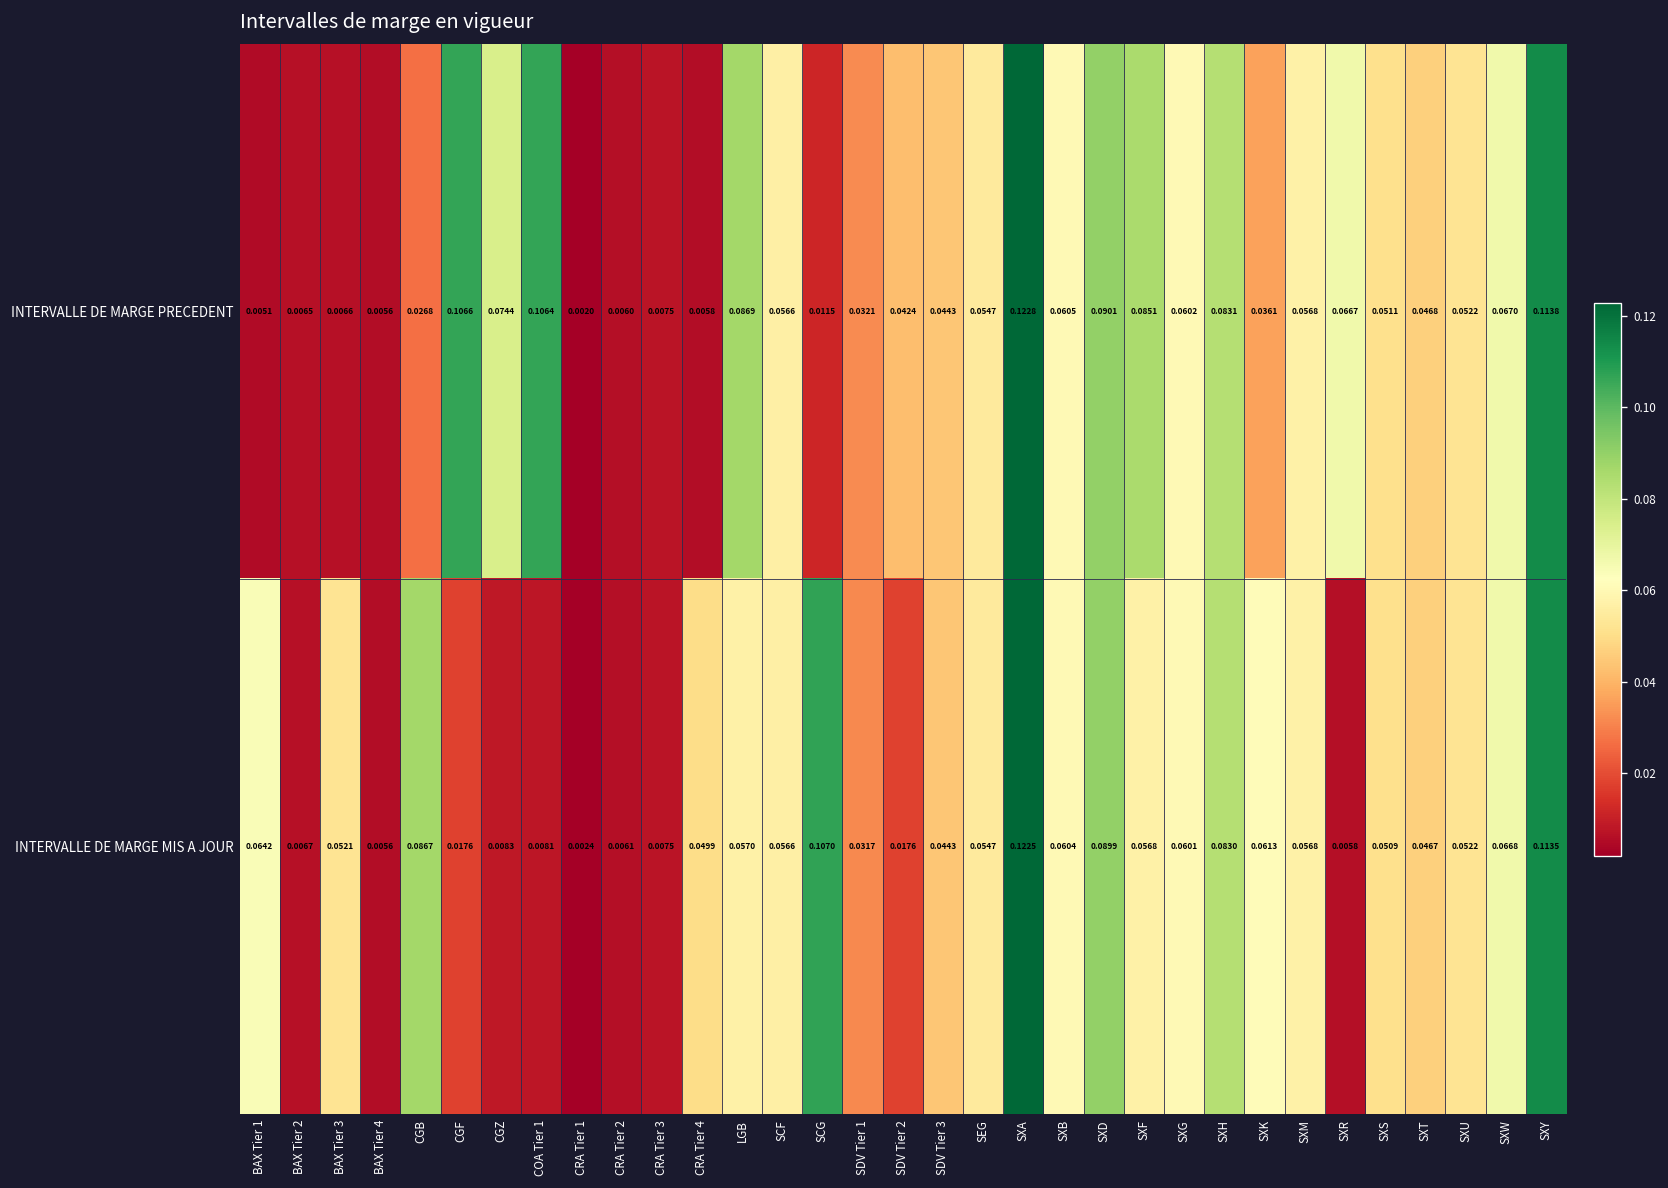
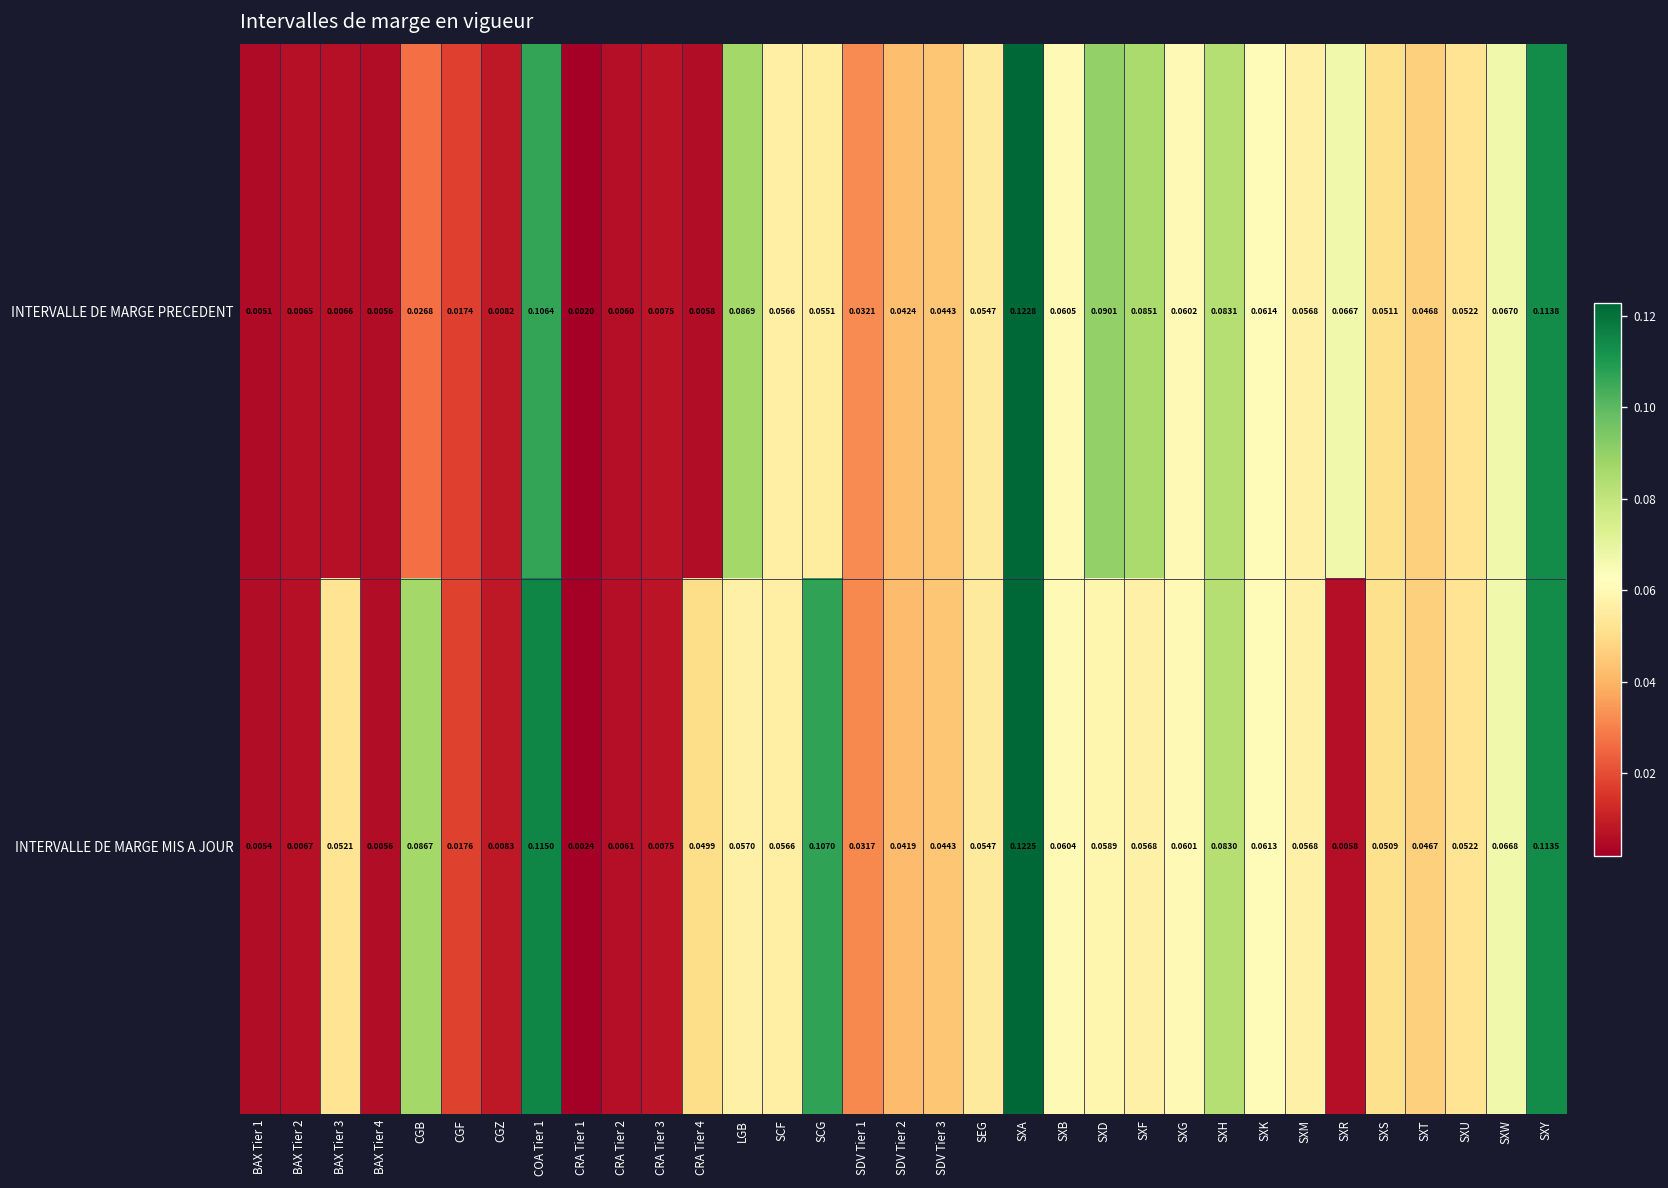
INTERVALLE DE MARGE PRECEDENT, CGF: 0.1066 -> 0.0174
INTERVALLE DE MARGE PRECEDENT, CGZ: 0.0744 -> 0.0082
INTERVALLE DE MARGE PRECEDENT, SCG: 0.0115 -> 0.0551
INTERVALLE DE MARGE PRECEDENT, SXK: 0.0361 -> 0.0614
INTERVALLE DE MARGE MIS A JOUR, BAX Tier 1: 0.0642 -> 0.0054
INTERVALLE DE MARGE MIS A JOUR, COA Tier 1: 0.0081 -> 0.1150
INTERVALLE DE MARGE MIS A JOUR, SDV Tier 2: 0.0176 -> 0.0419
INTERVALLE DE MARGE MIS A JOUR, SXD: 0.0899 -> 0.0589
